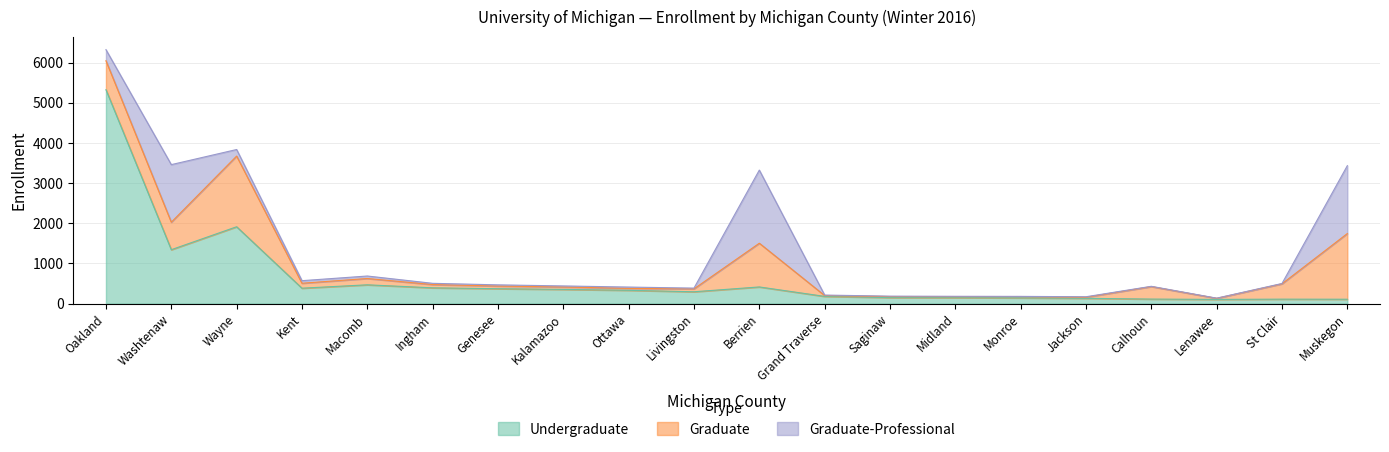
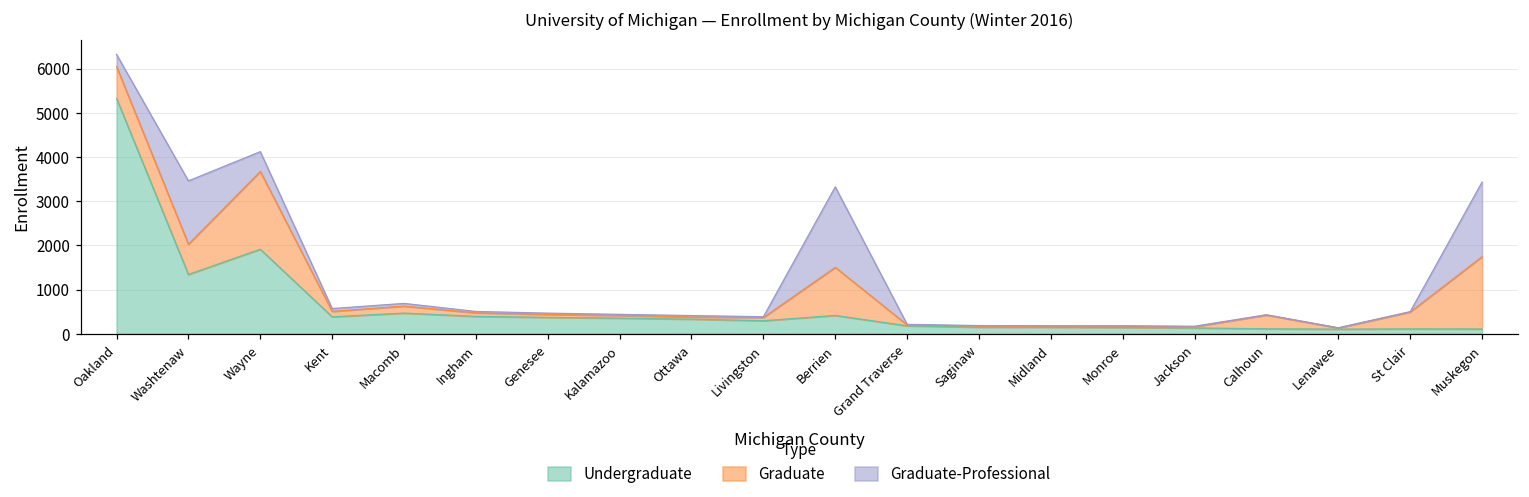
Graduate-Professional, Wayne: 200 -> 400
